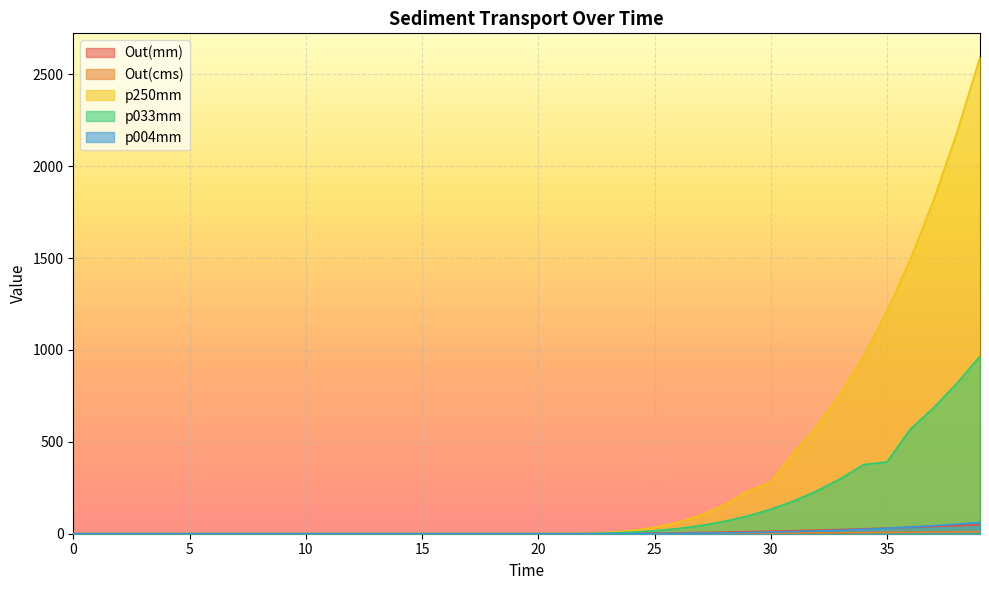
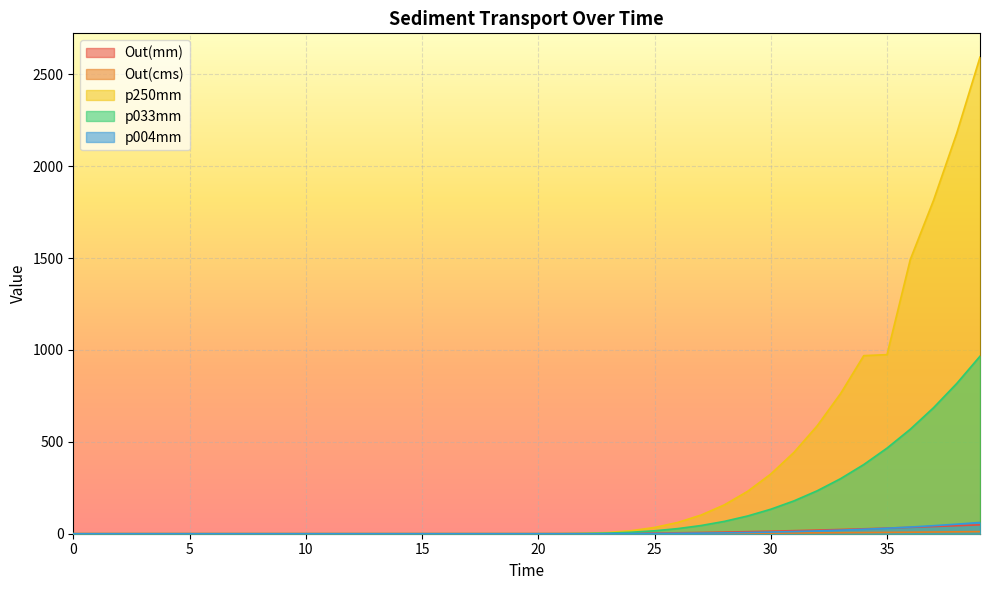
p250mm, 30: 280 -> 320
p250mm, 35: 1210 -> 970
p033mm, 35: 390 -> 470
